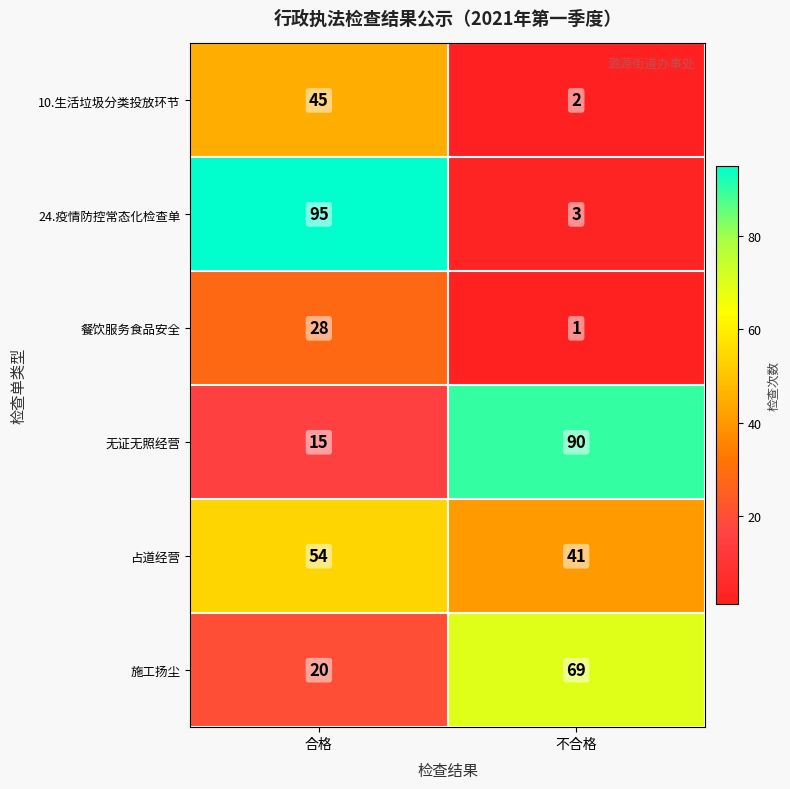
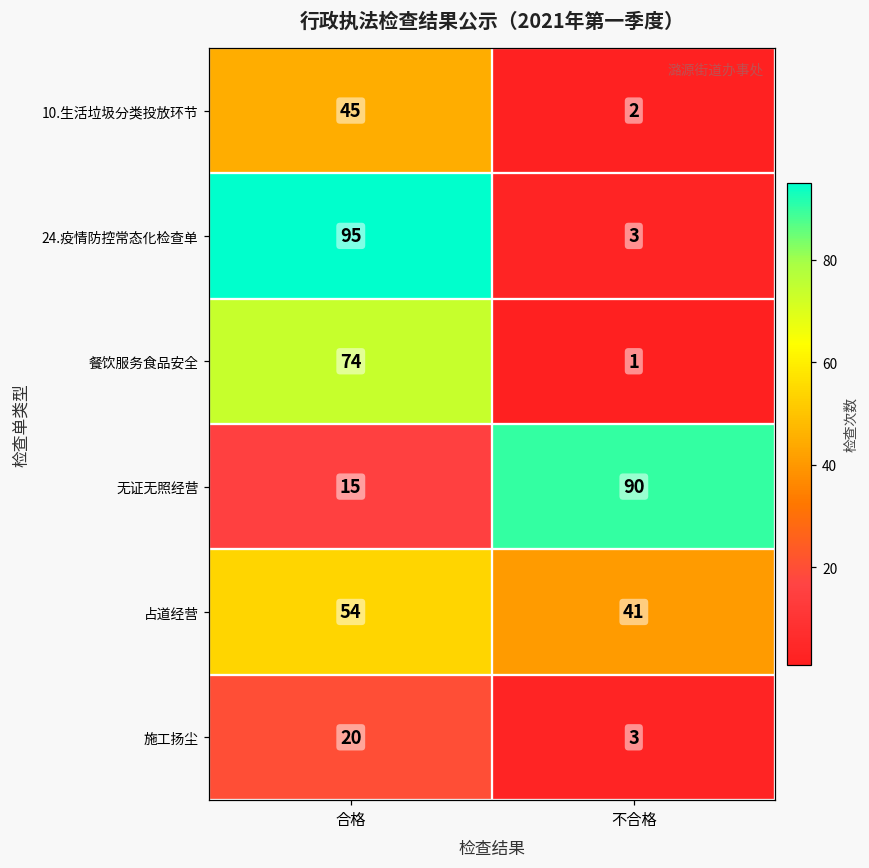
餐饮服务食品安全, 合格: 28 -> 74
施工扬尘, 不合格: 69 -> 3
